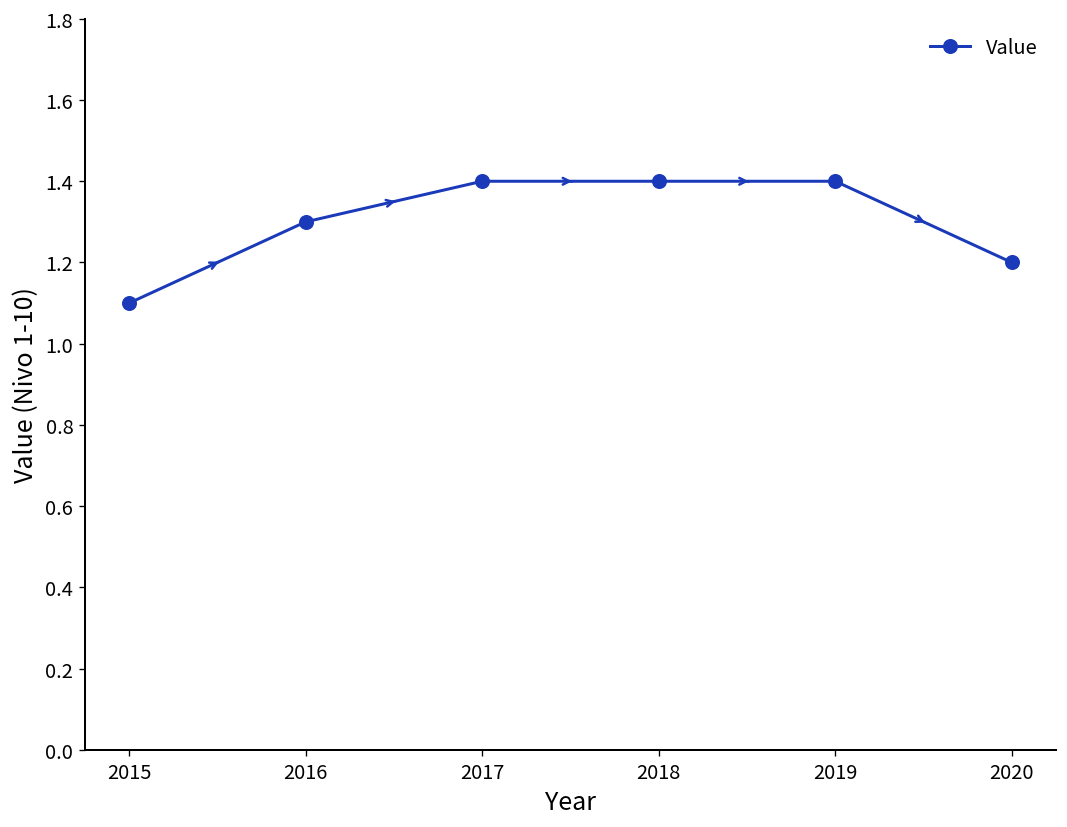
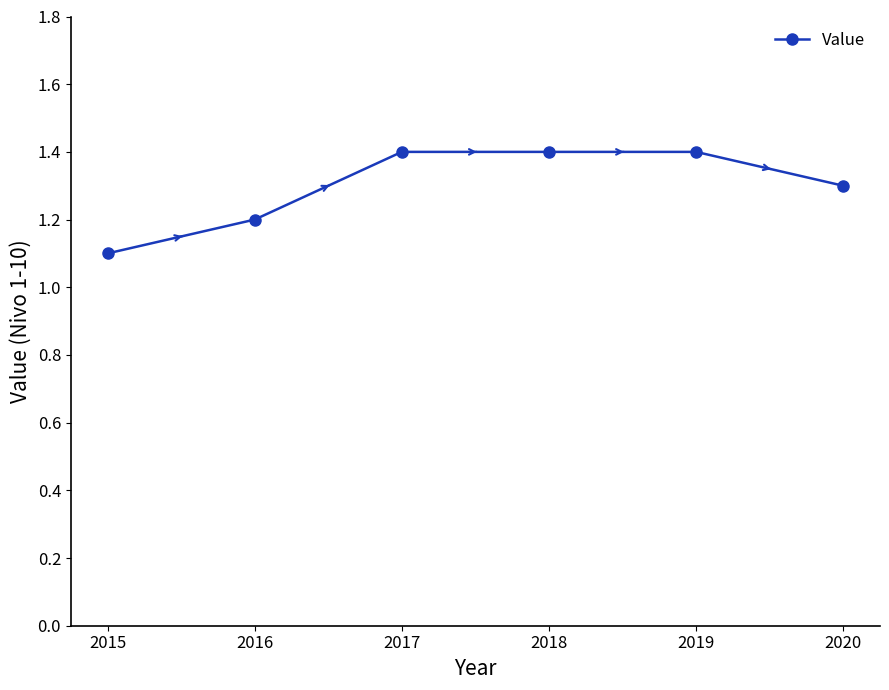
2016: 1.3 -> 1.2
2020: 1.2 -> 1.3
